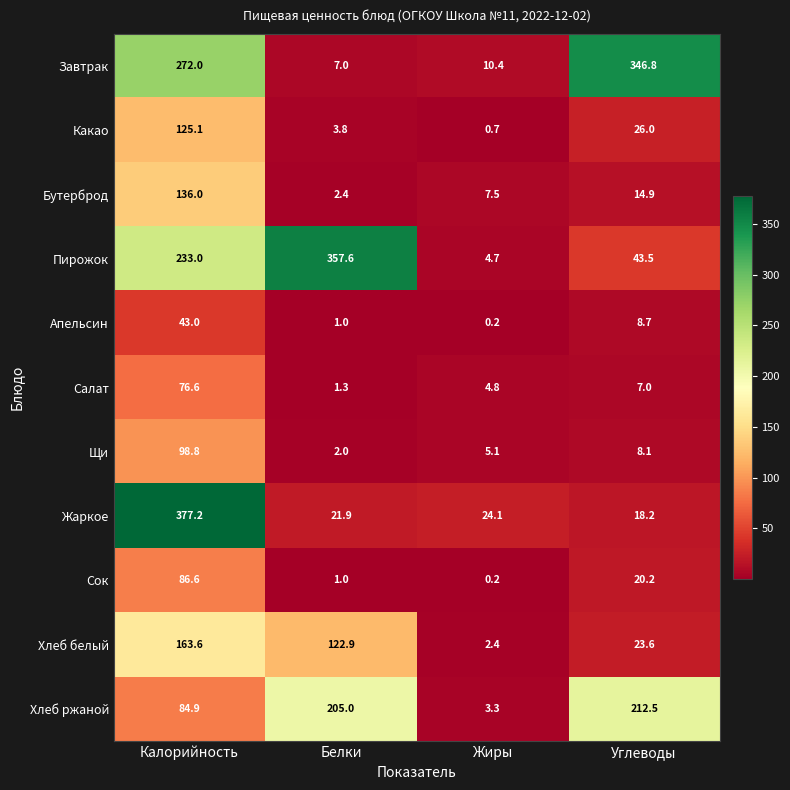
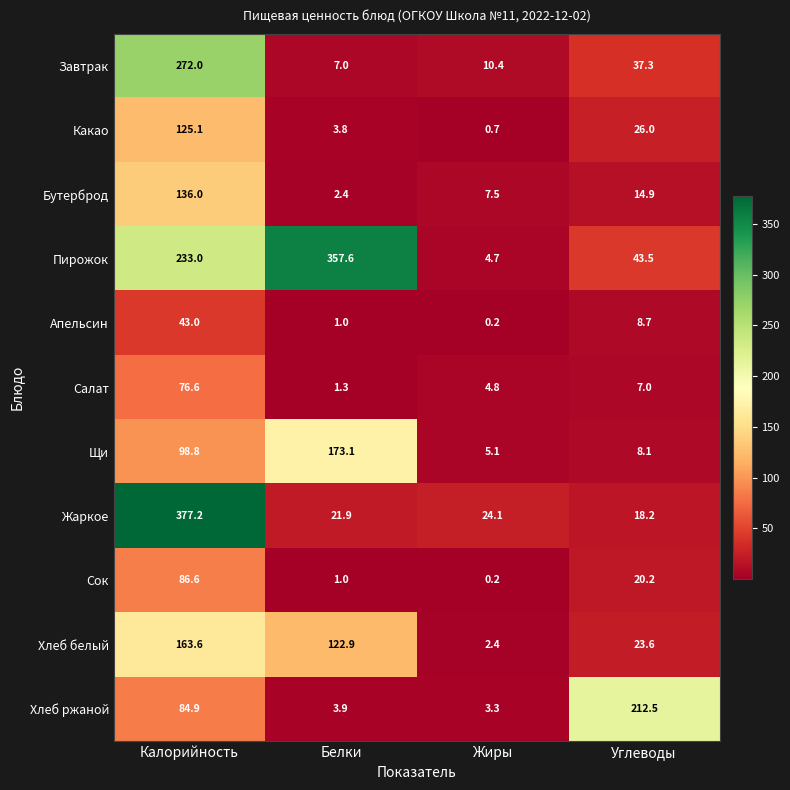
Завтрак, Углеводы: 346.8 -> 37.3
Щи, Белки: 2.0 -> 173.1
Хлеб ржаной, Белки: 205.0 -> 3.9
